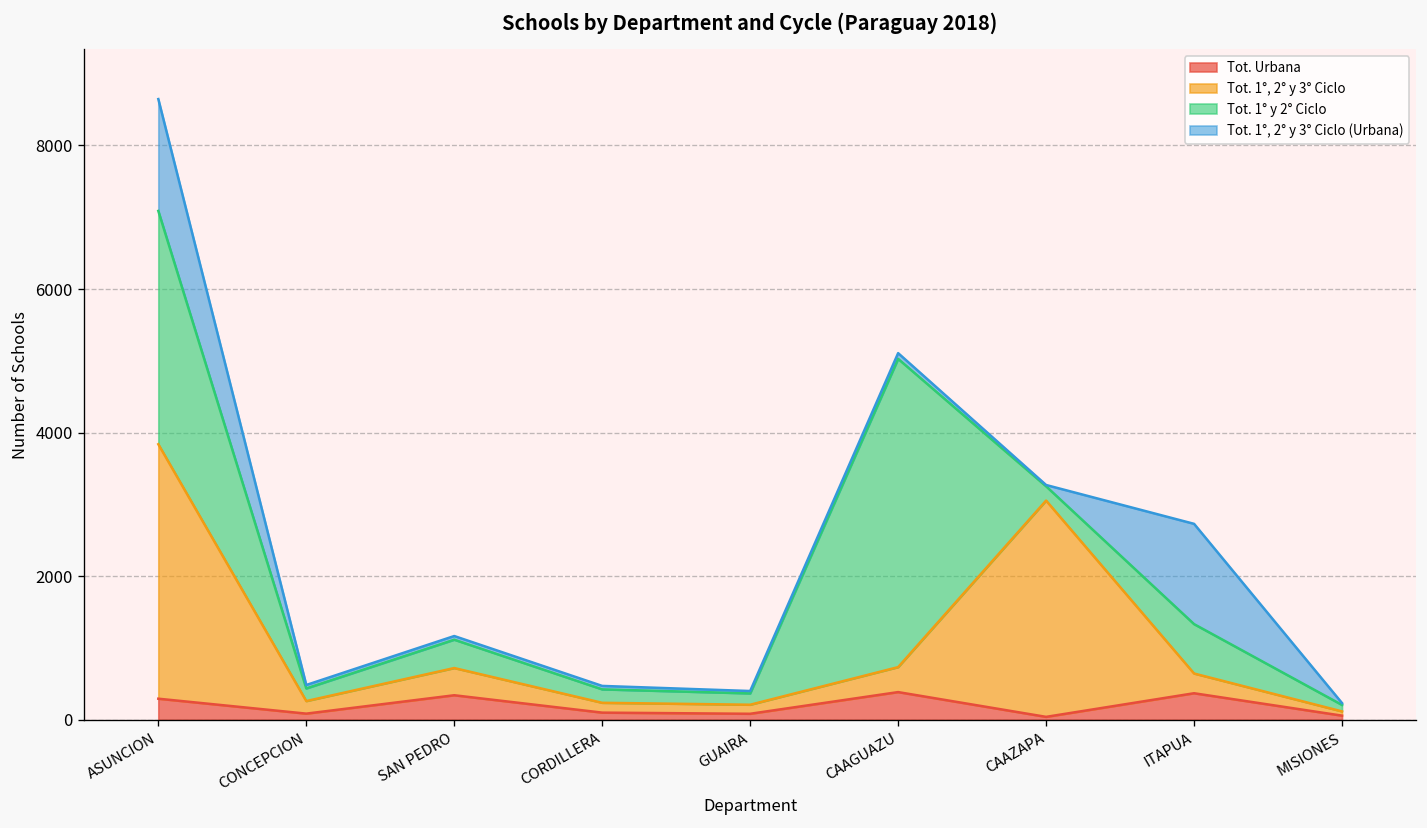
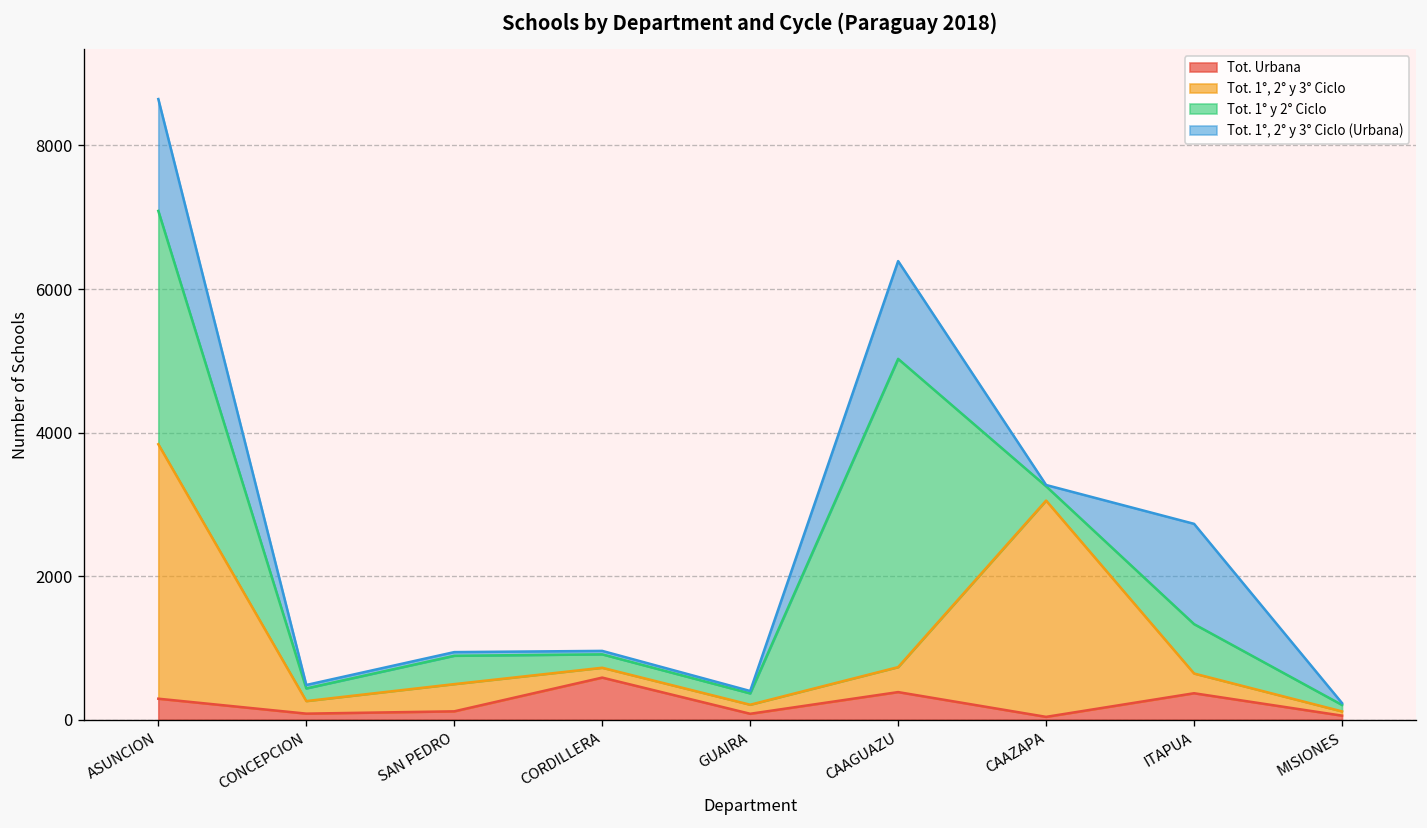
Tot. Urbana, SAN PEDRO: 300 -> 100
Tot. Urbana, CORDILLERA: 100 -> 600
Tot. 1°, 2° y 3° Ciclo (Urbana), CAAGUAZU: 100 -> 1400
